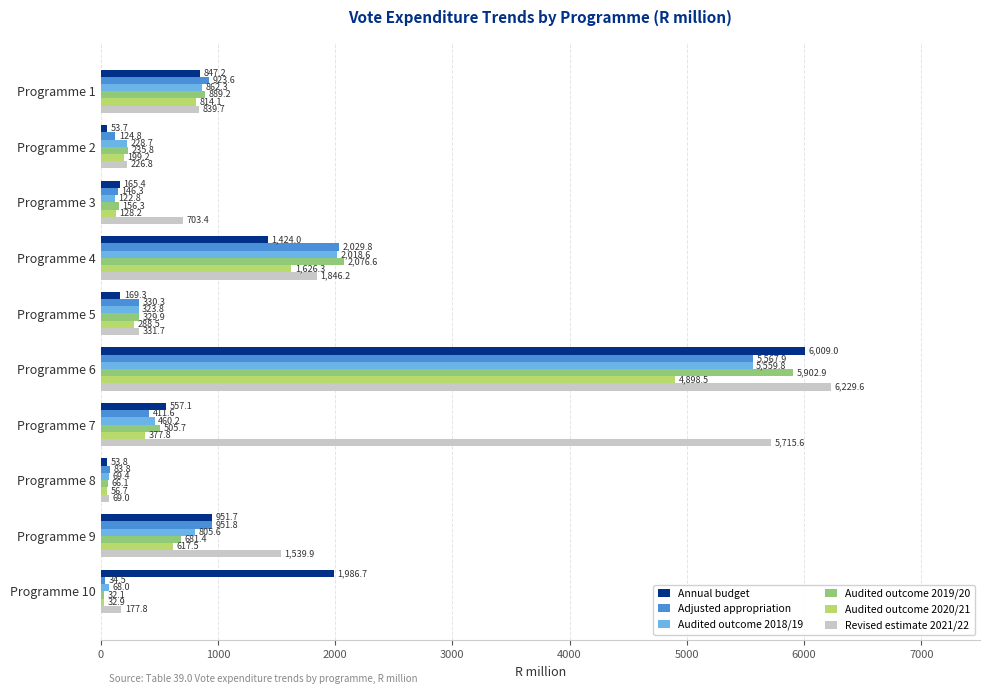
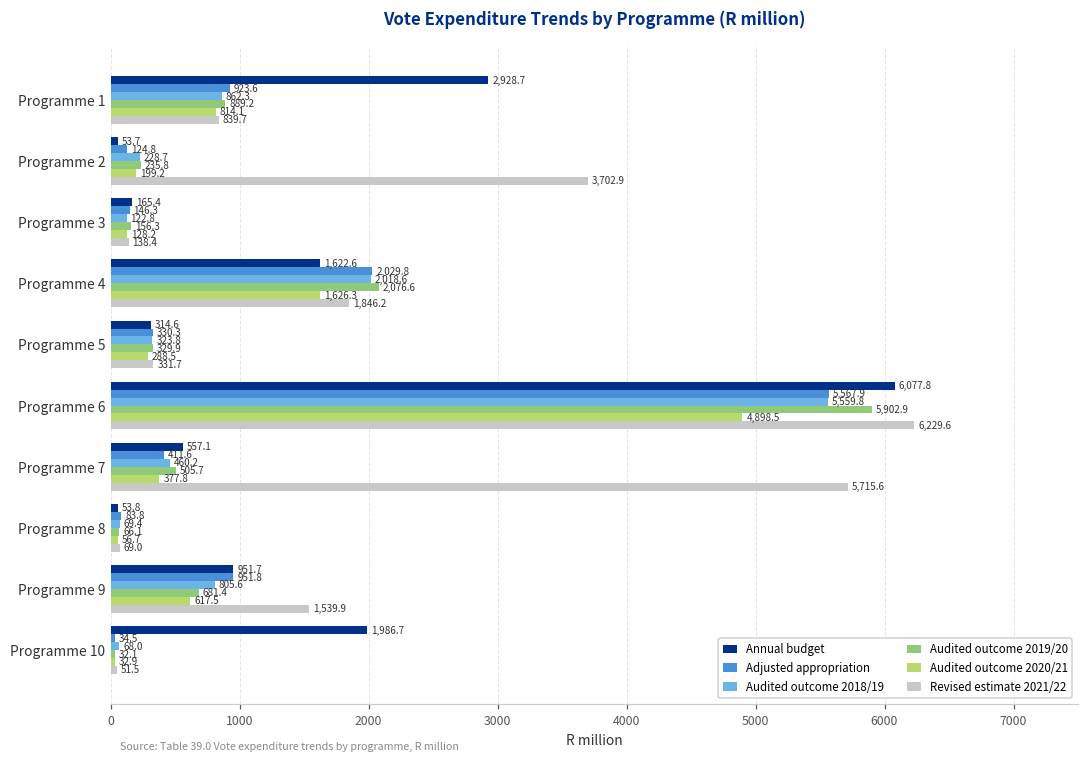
Annual budget, Programme 1: 847.2 -> 2,928.7
Revised estimate 2021/22, Programme 2: 226.8 -> 3,702.9
Revised estimate 2021/22, Programme 3: 703.4 -> 138.4
Annual budget, Programme 4: 1,424.0 -> 1,622.6
Annual budget, Programme 5: 169.3 -> 314.6
Annual budget, Programme 6: 6,009.0 -> 6,077.8
Revised estimate 2021/22, Programme 10: 177.8 -> 51.5
